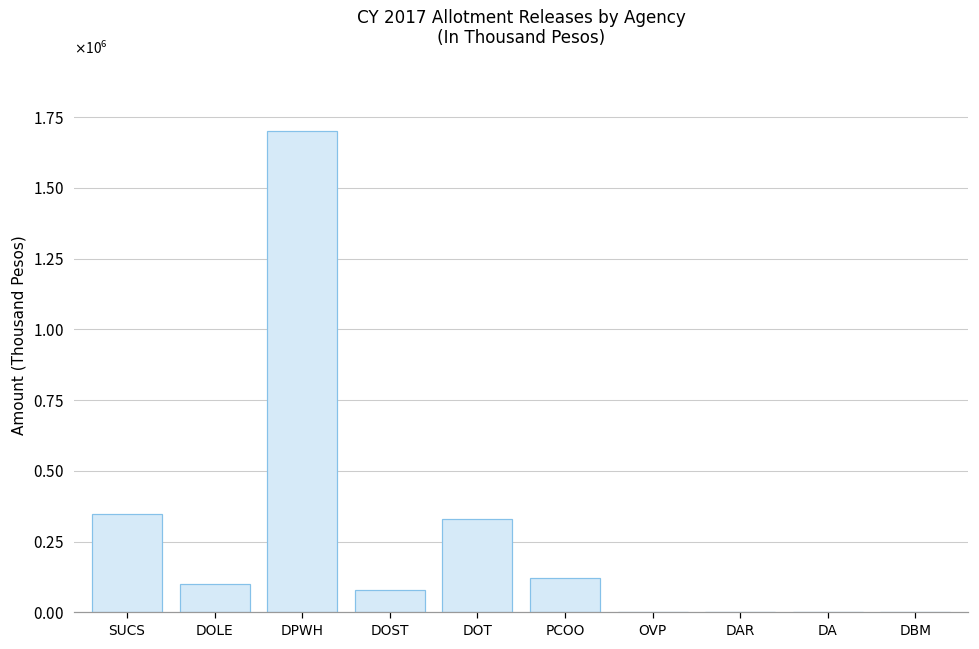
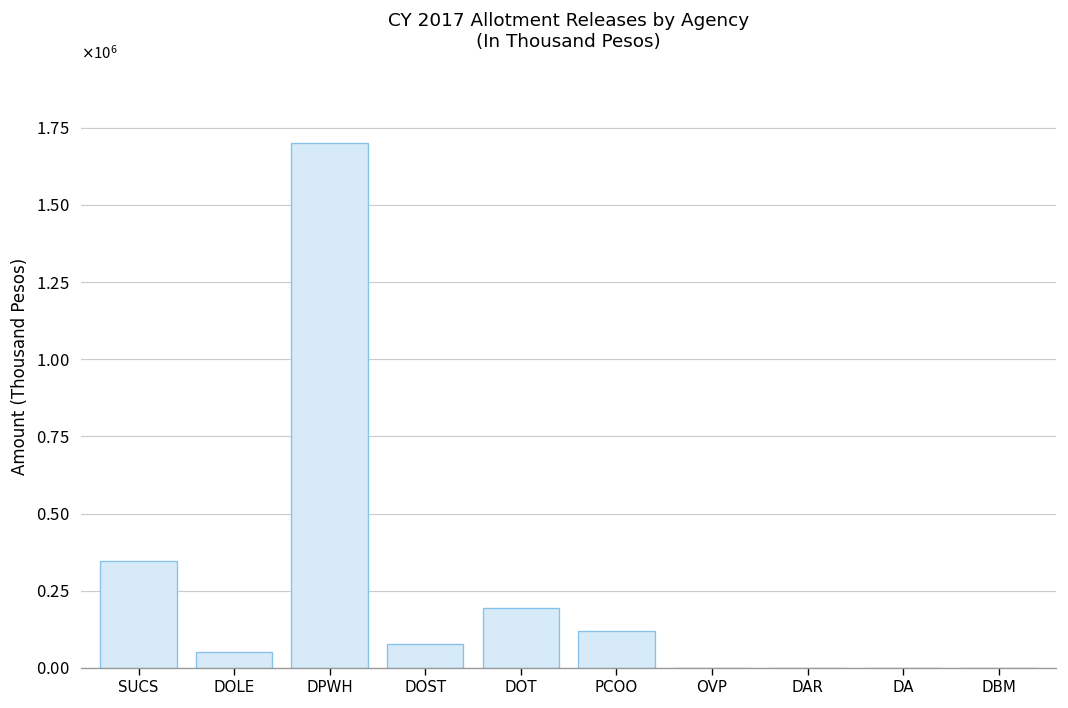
DOLE: 100000 -> 50000
DOT: 330000 -> 200000
